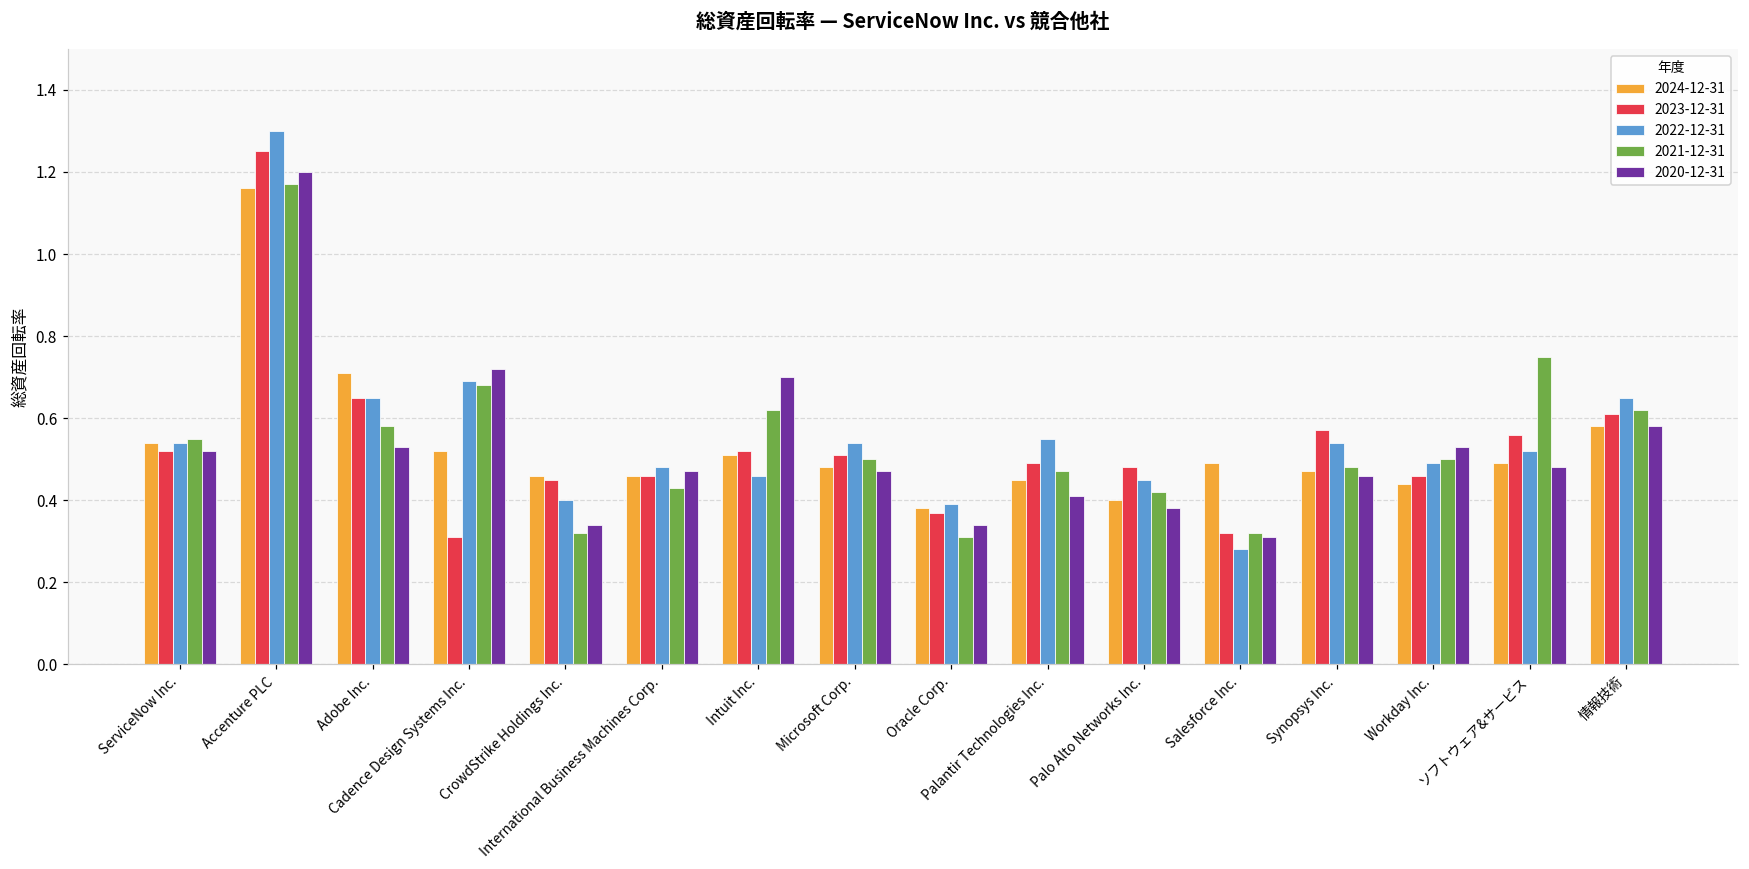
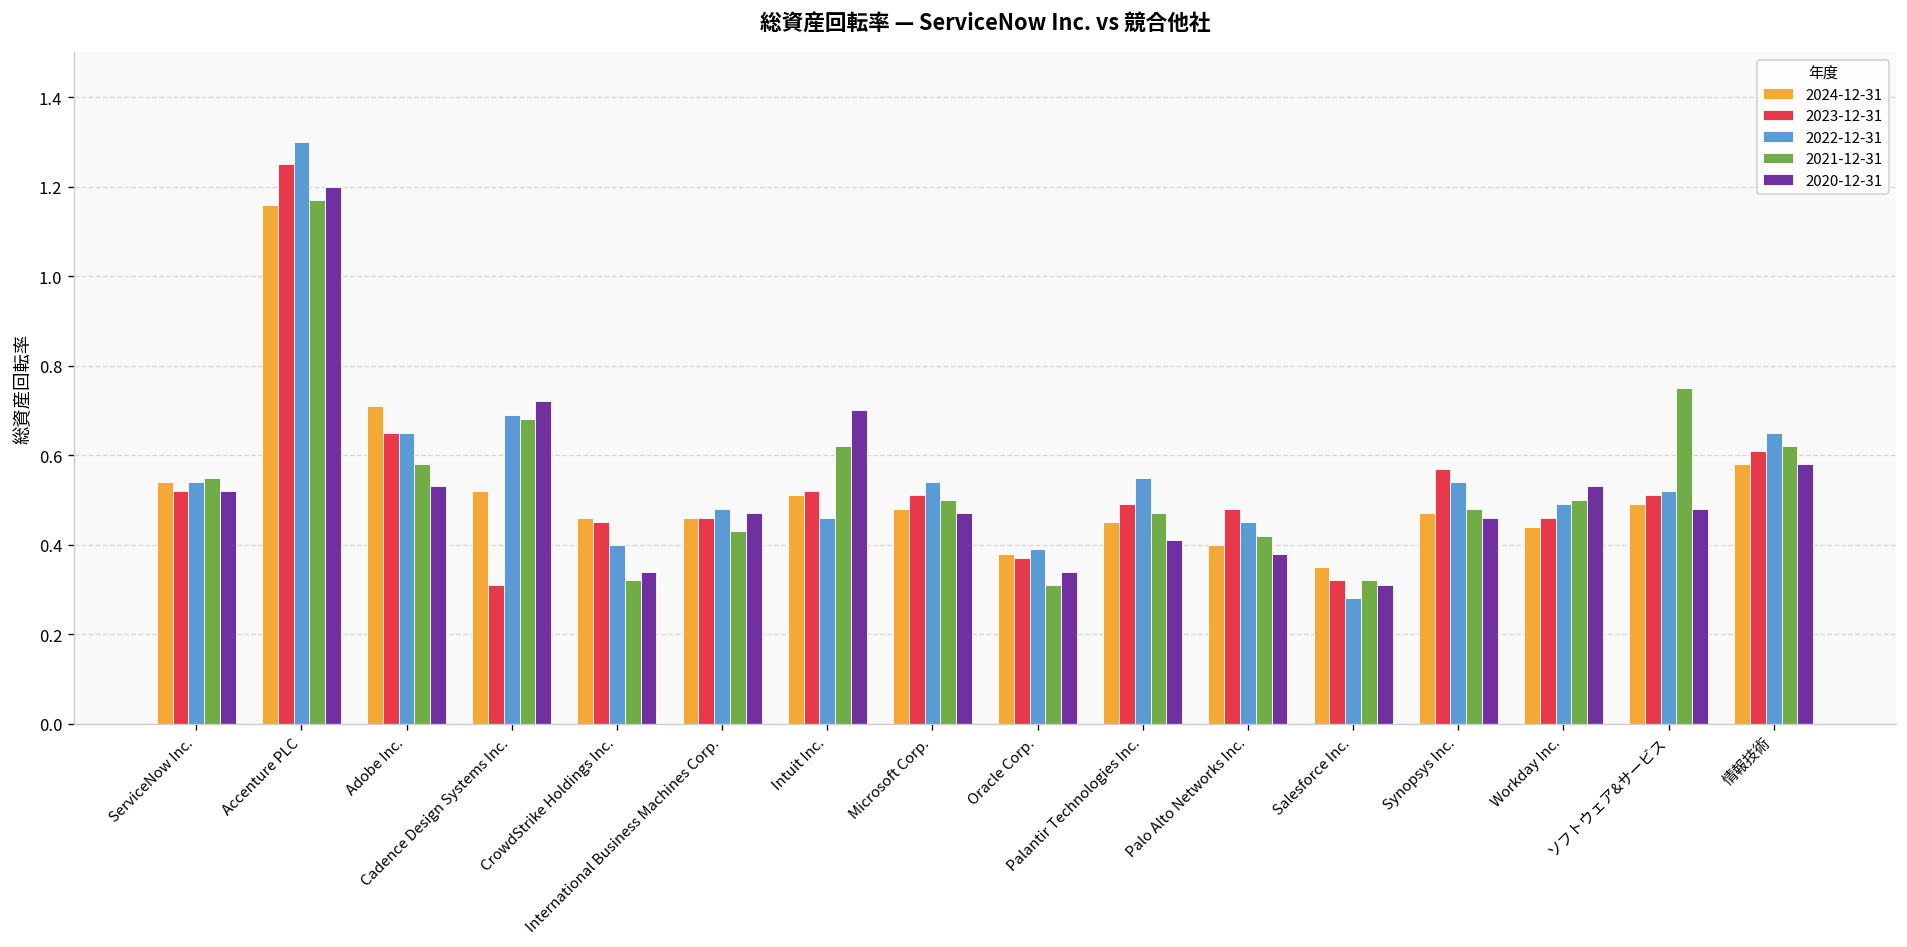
2024-12-31, Salesforce Inc.: 0.49 -> 0.35
2023-12-31, ソフトウェア&サービス: 0.56 -> 0.51
